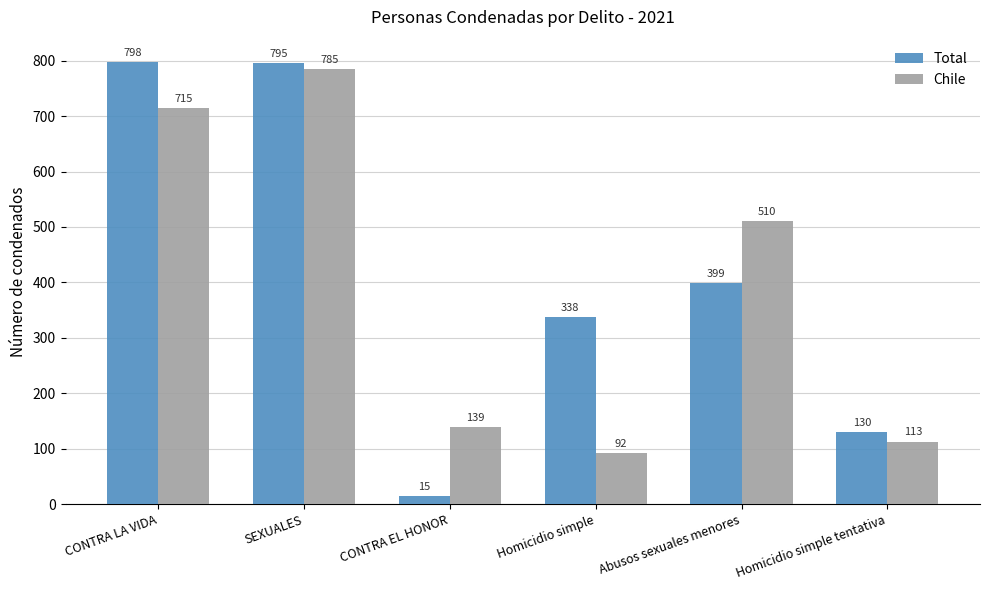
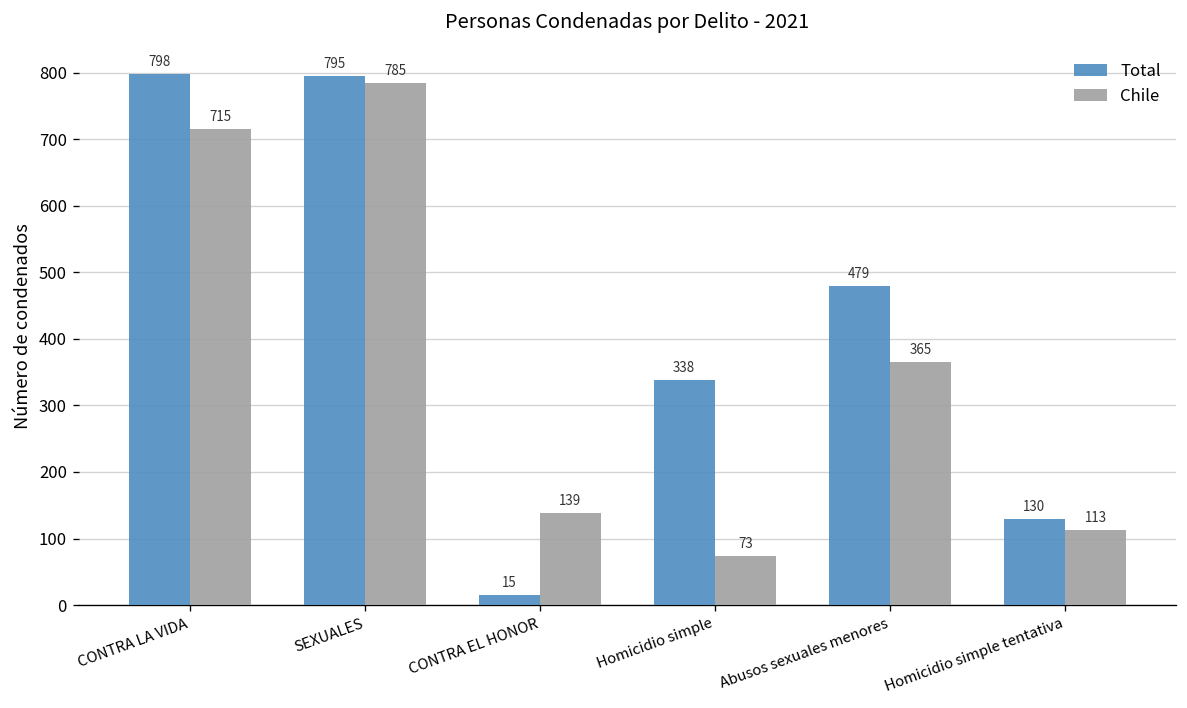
Chile, Homicidio simple: 92 -> 73
Total, Abusos sexuales menores: 399 -> 479
Chile, Abusos sexuales menores: 510 -> 365
